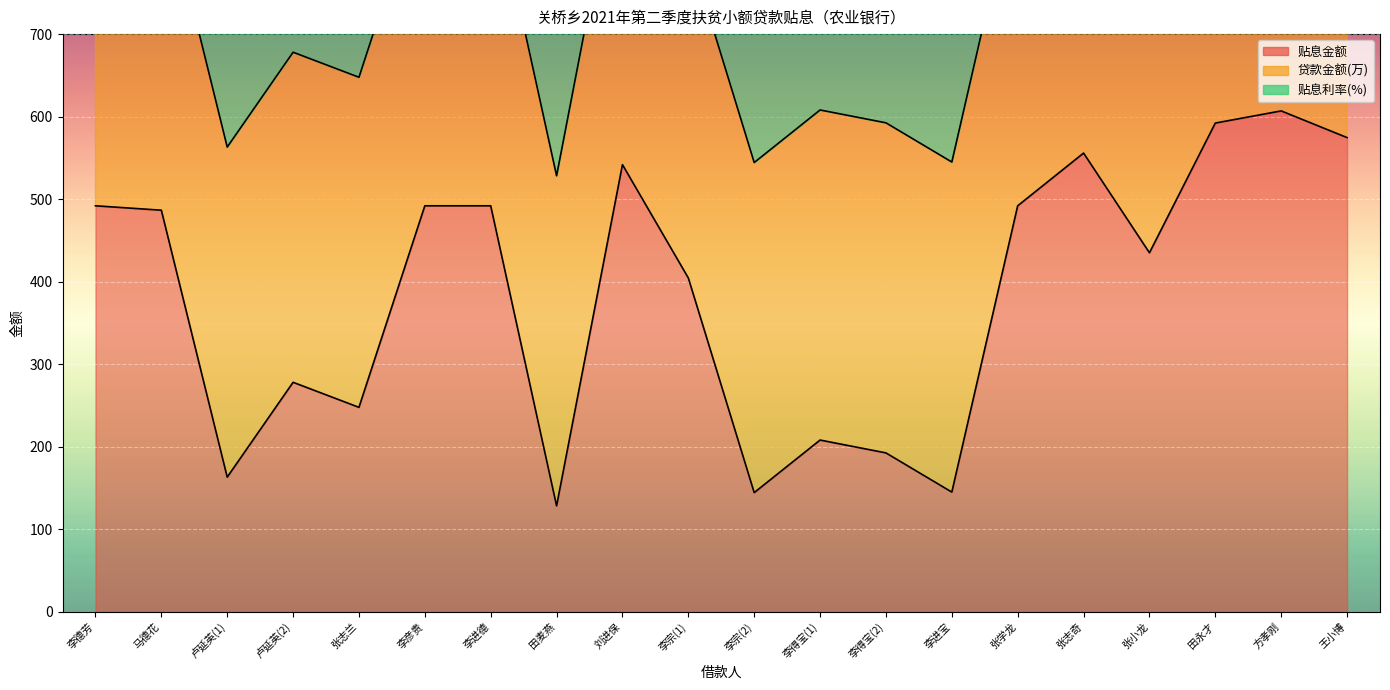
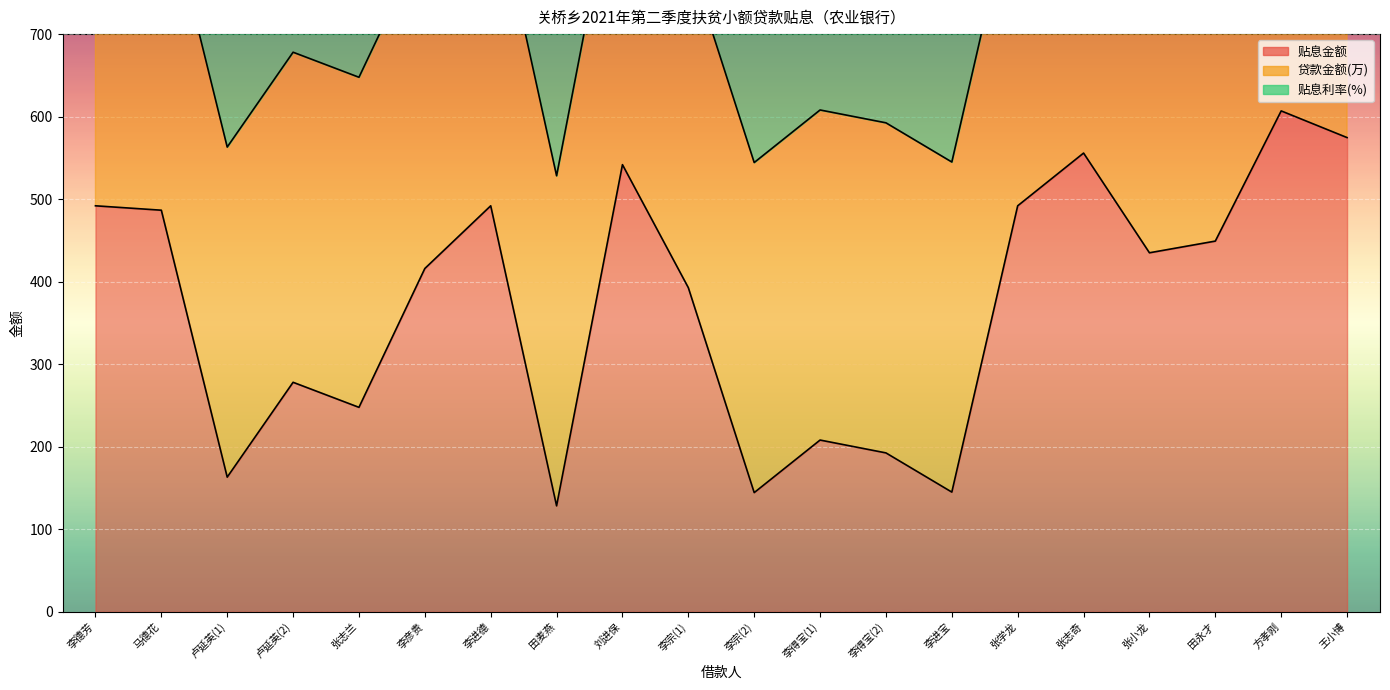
贴息金额, 李彦贵: 490 -> 420
贴息金额, 李宗(1): 400 -> 390
贴息金额, 田永才: 590 -> 450
